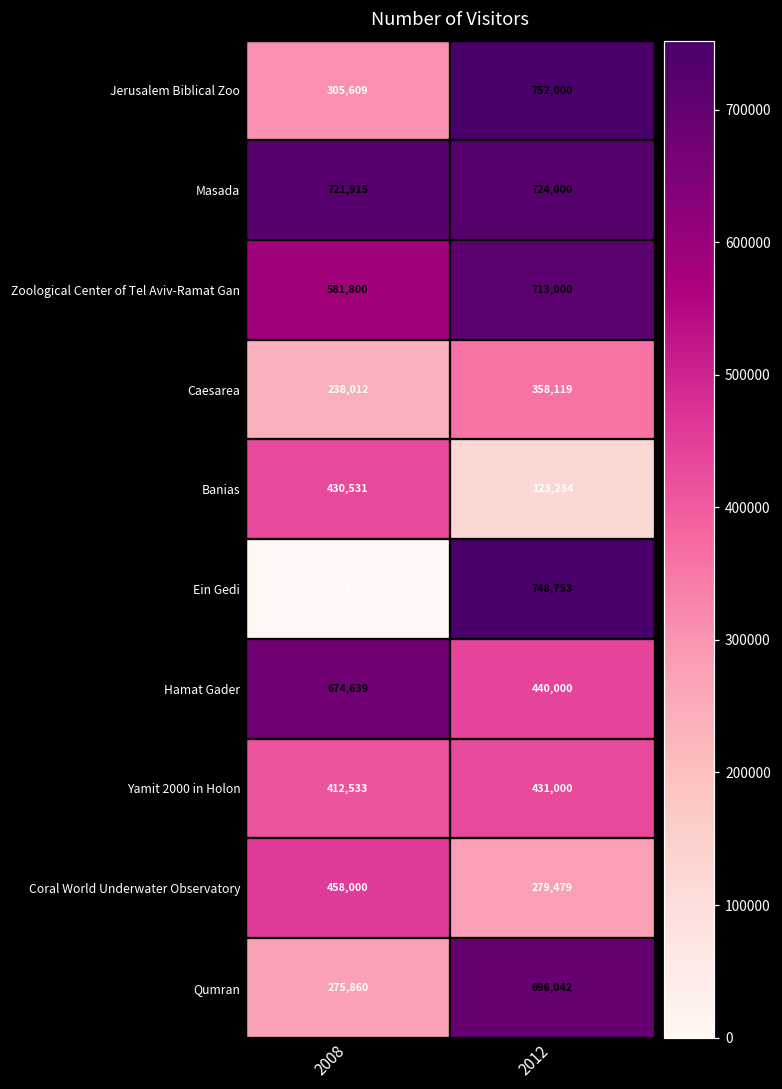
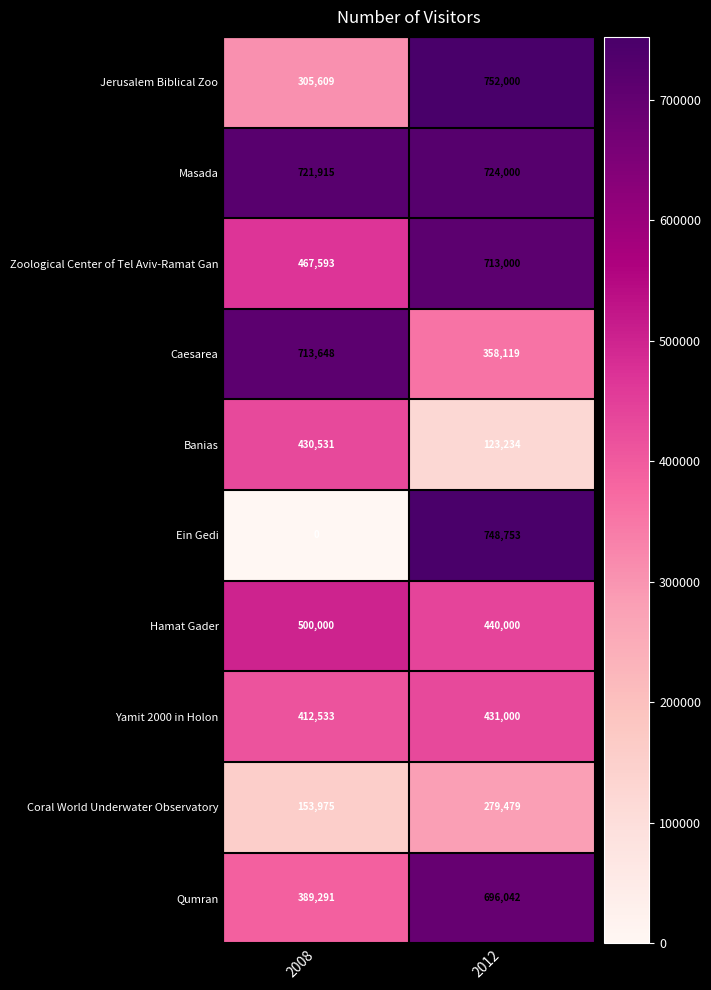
Zoological Center of Tel Aviv-Ramat Gan, 2008: 581,800 -> 467,593
Caesarea, 2008: 238,012 -> 713,648
Hamat Gader, 2008: 674,639 -> 500,000
Coral World Underwater Observatory, 2008: 458,000 -> 153,975
Qumran, 2008: 275,860 -> 389,291
